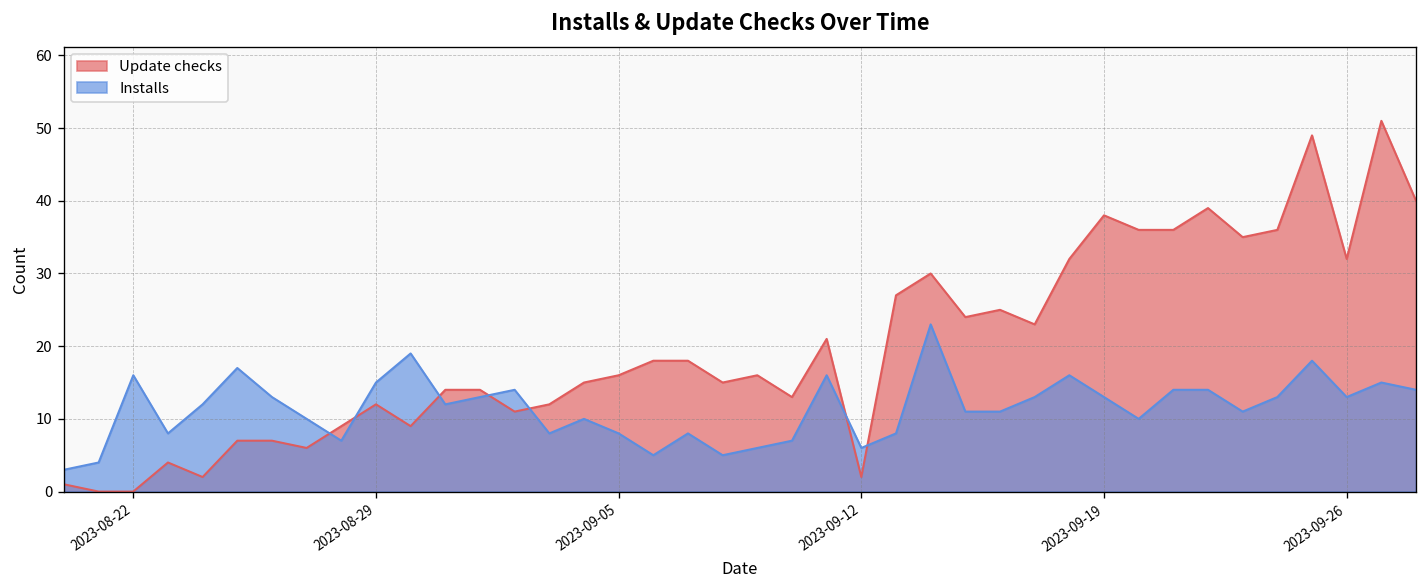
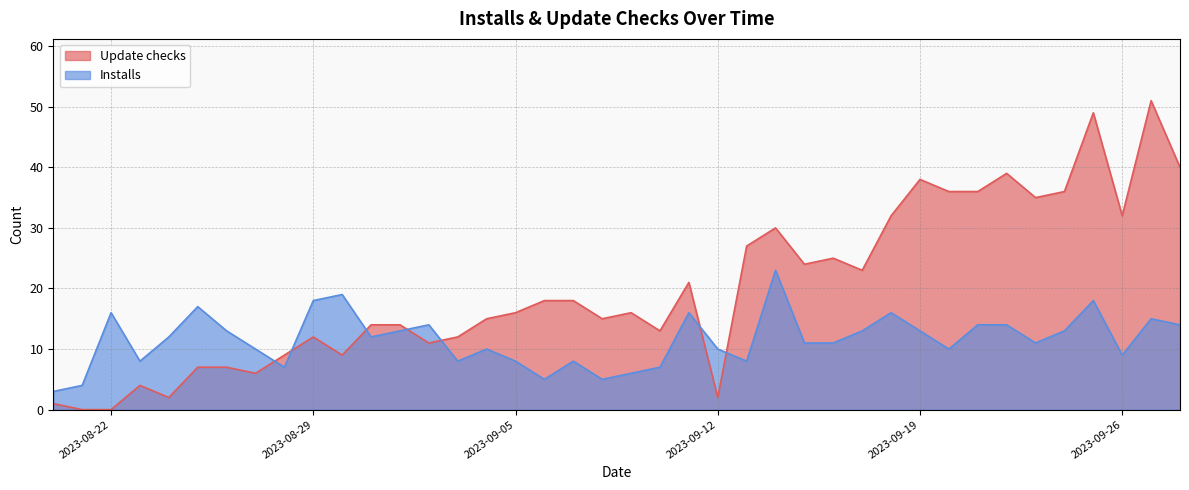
Installs, 2023-08-29: 15 -> 18
Installs, 2023-09-12: 6 -> 10
Installs, 2023-09-26: 13 -> 9
